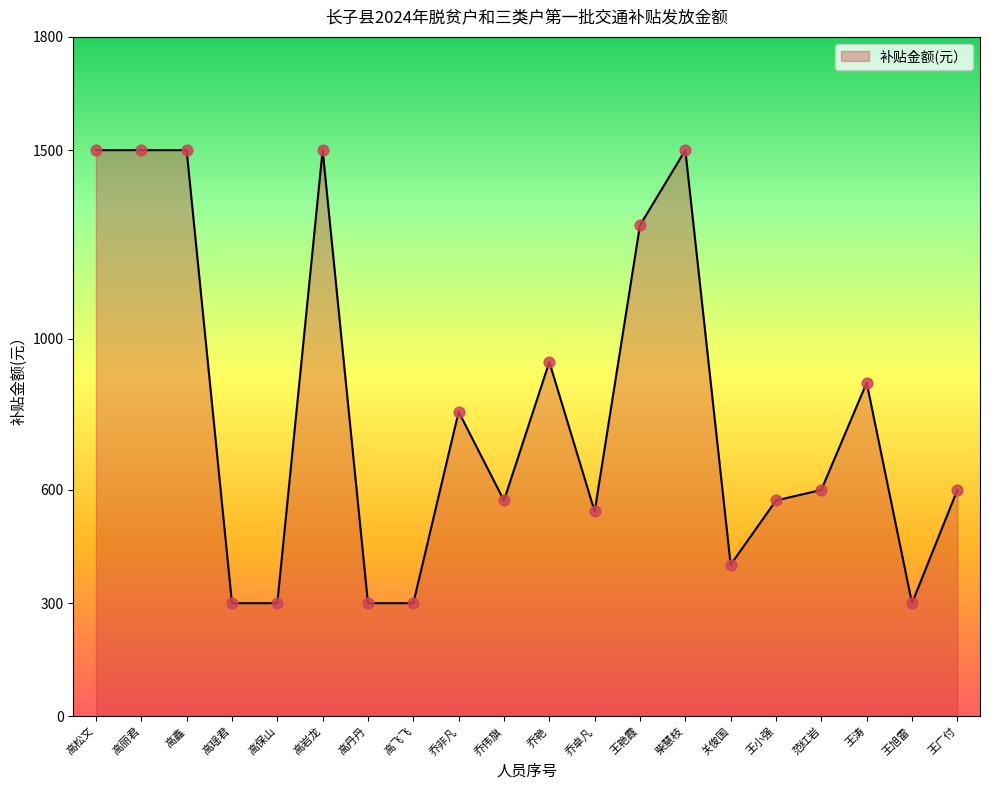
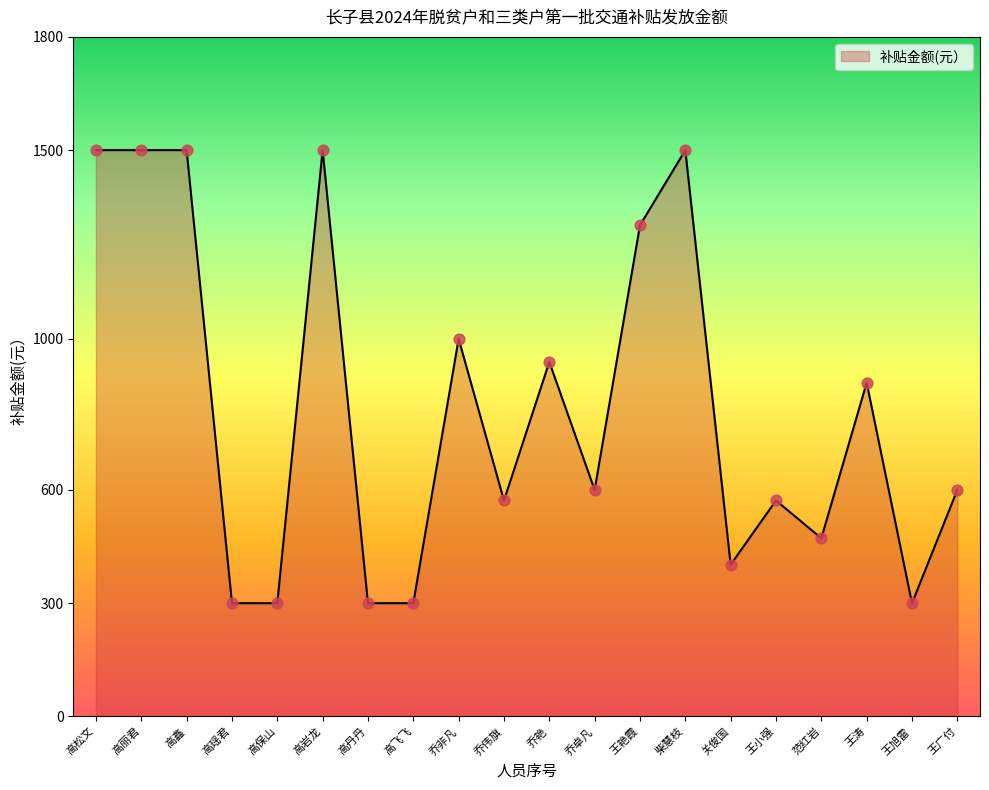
乔非凡: 810 -> 1000
乔卓凡: 540 -> 600
范红岩: 600 -> 470
